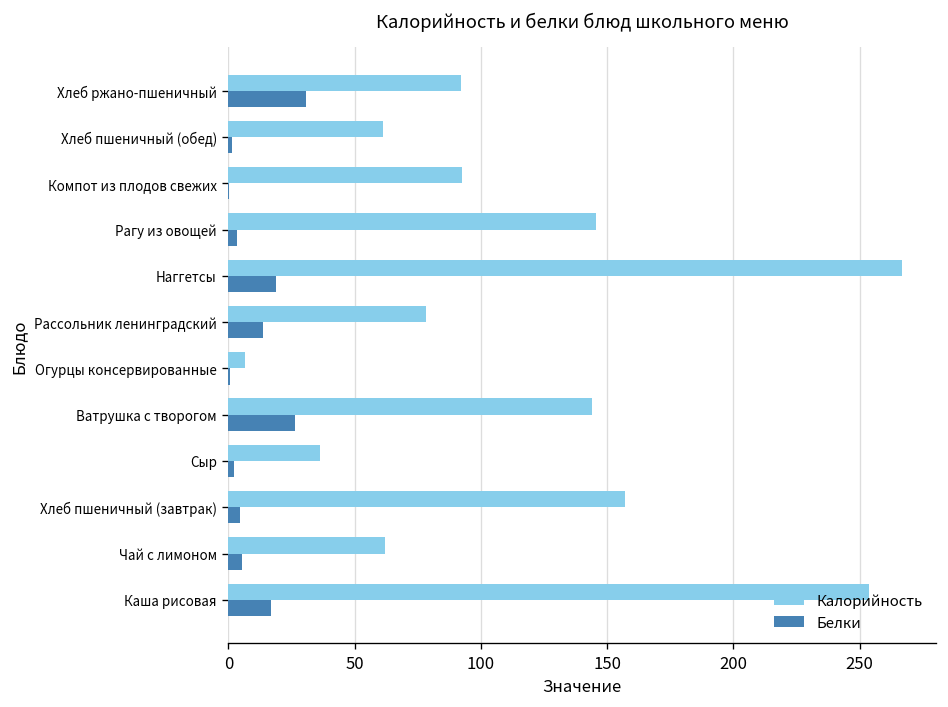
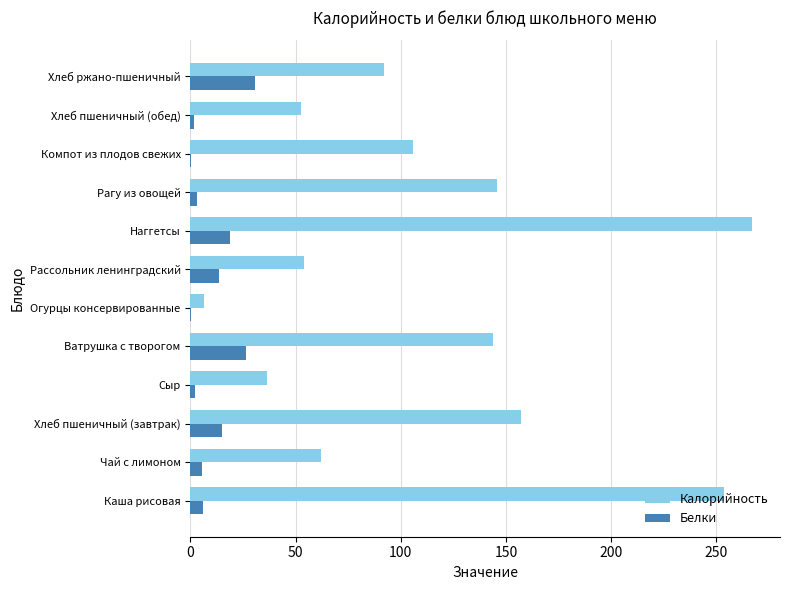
Калорийность, Хлеб пшеничный (обед): 61 -> 52
Калорийность, Компот из плодов свежих: 93 -> 106
Калорийность, Рассольник ленинградский: 78 -> 54
Белки, Хлеб пшеничный (завтрак): 5 -> 15
Белки, Каша рисовая: 17 -> 6
